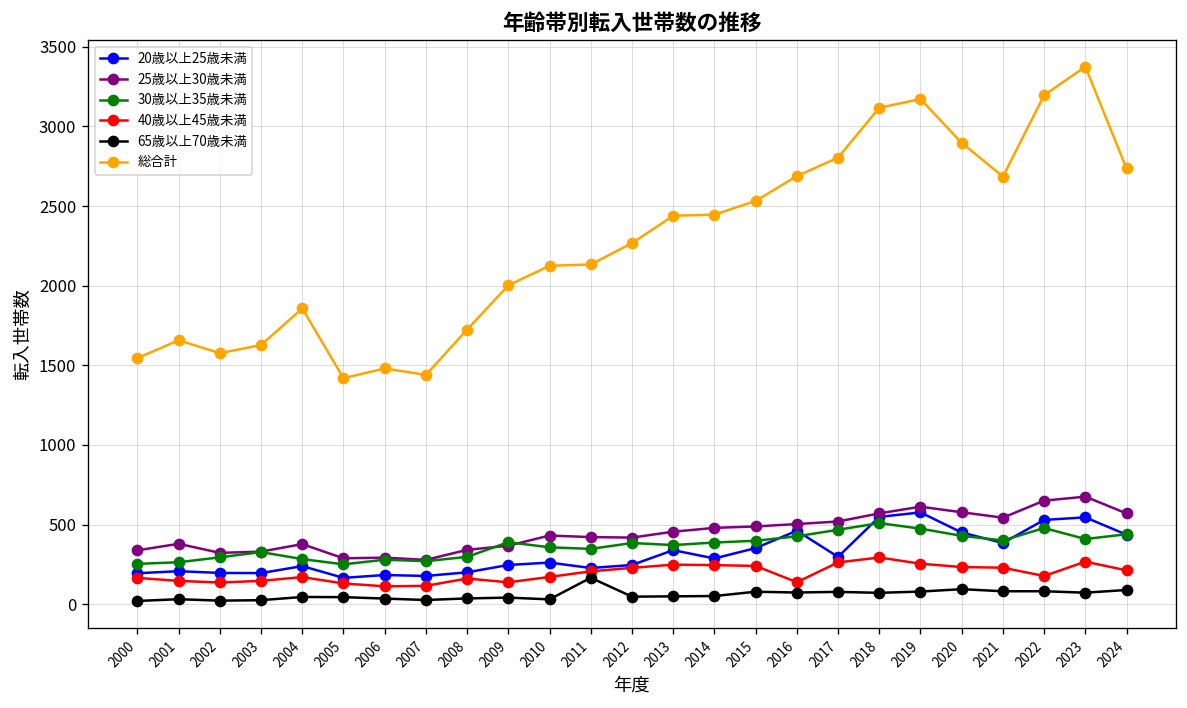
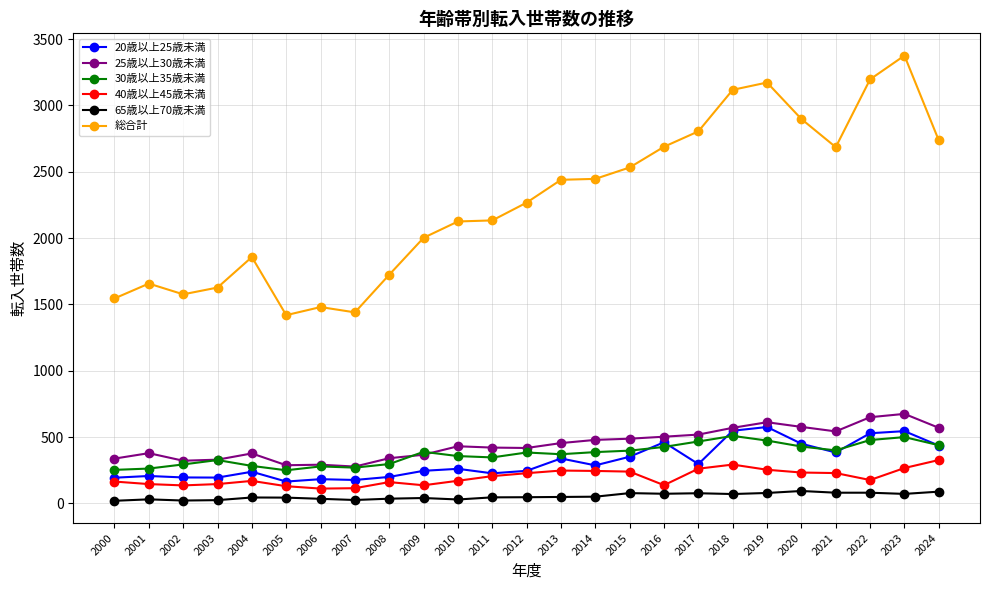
65歳以上70歳未満, 2011: 170 -> 50
30歳以上35歳未満, 2023: 410 -> 500
40歳以上45歳未満, 2024: 210 -> 330
